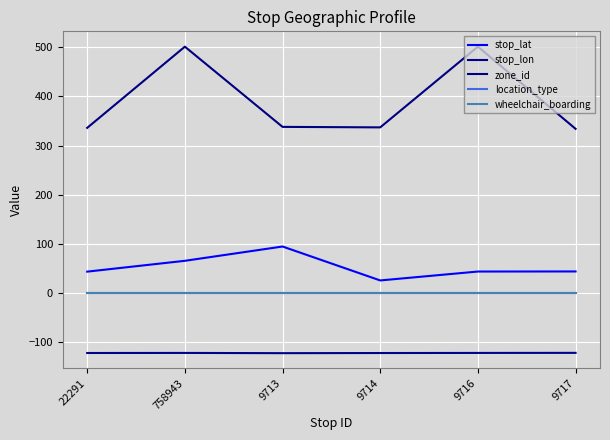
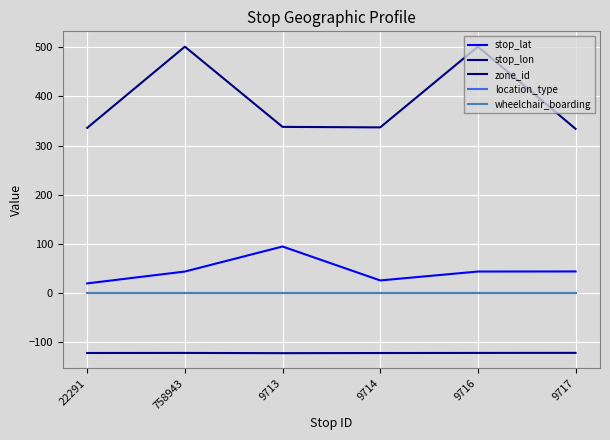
stop_lat, 22291: 40 -> 20
stop_lat, 758943: 70 -> 40
